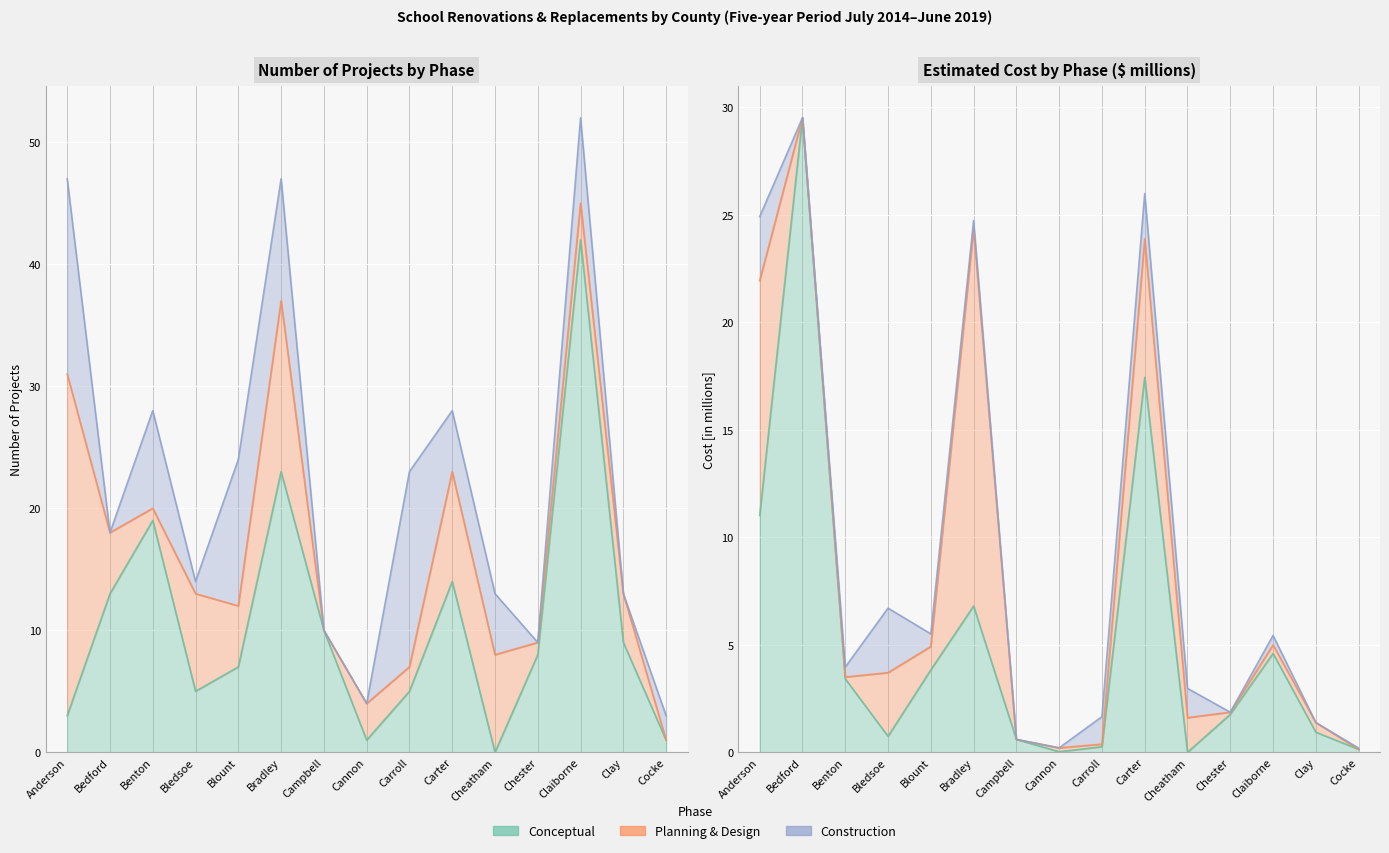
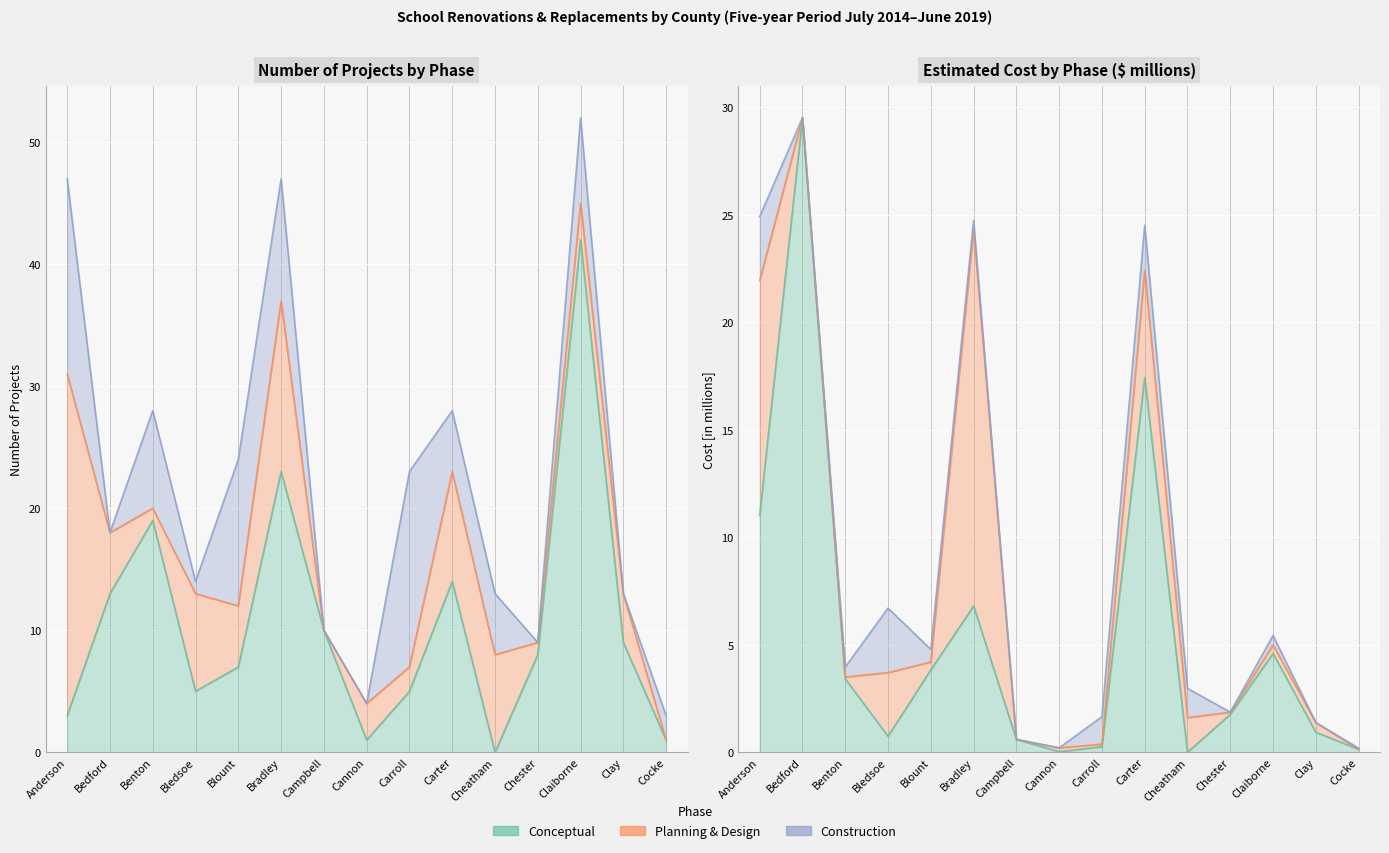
Estimated Cost by Phase ($ millions), Planning & Design, Blount: 1.1 -> 0.4
Estimated Cost by Phase ($ millions), Planning & Design, Carter: 6.4 -> 5.0
